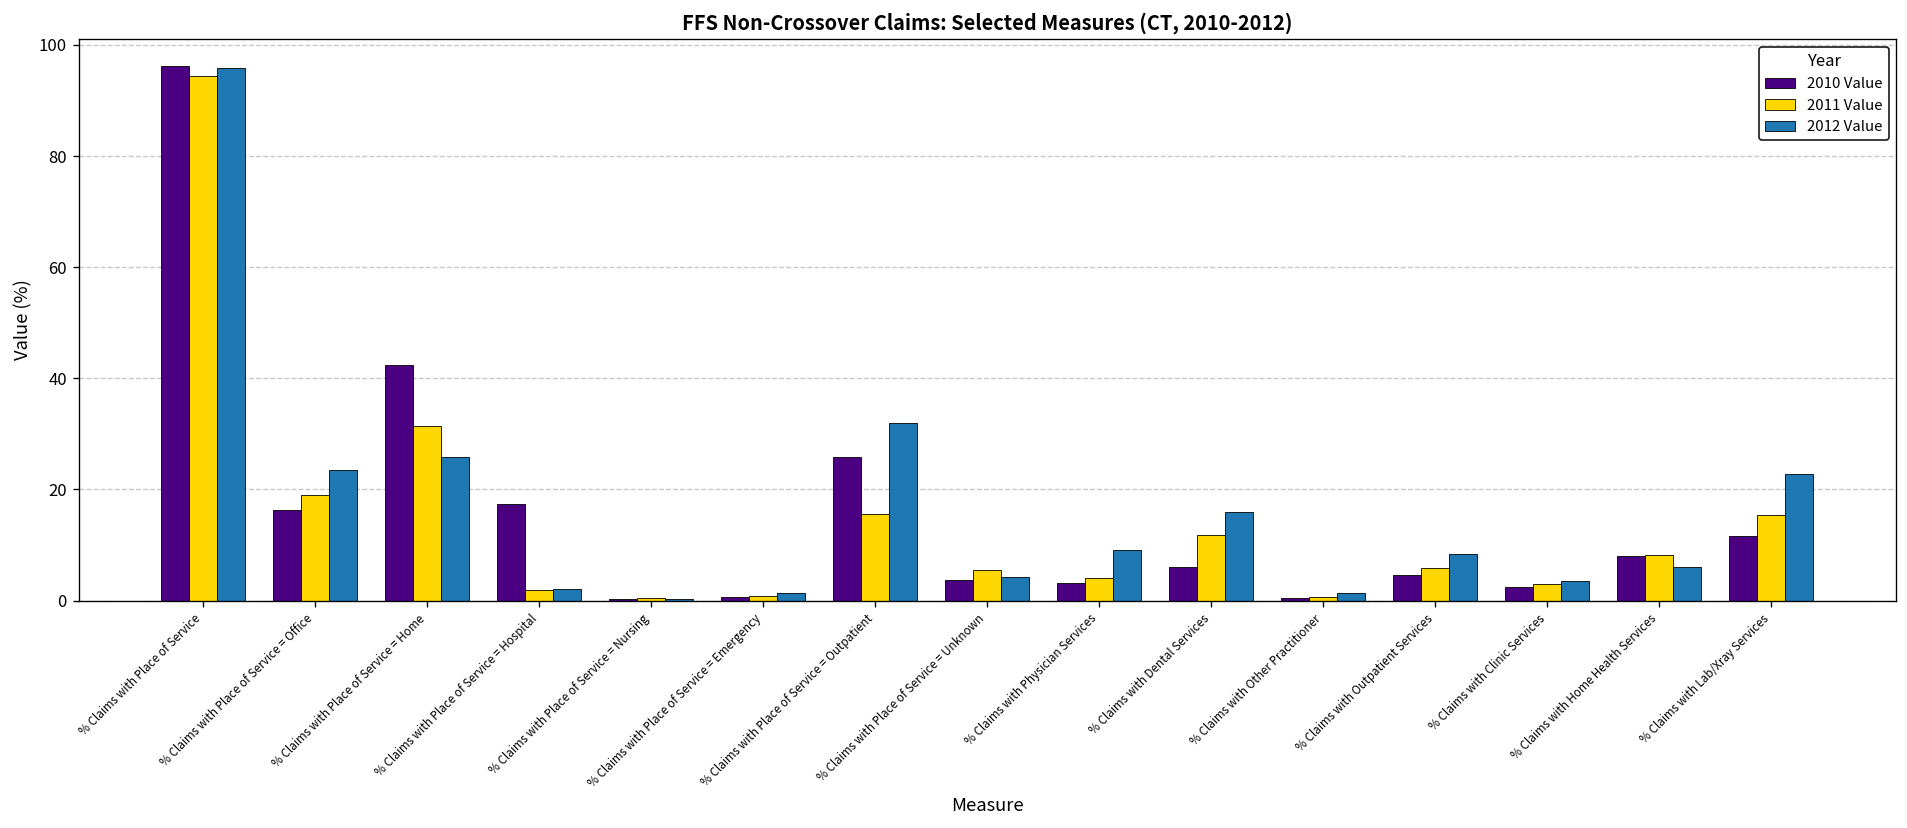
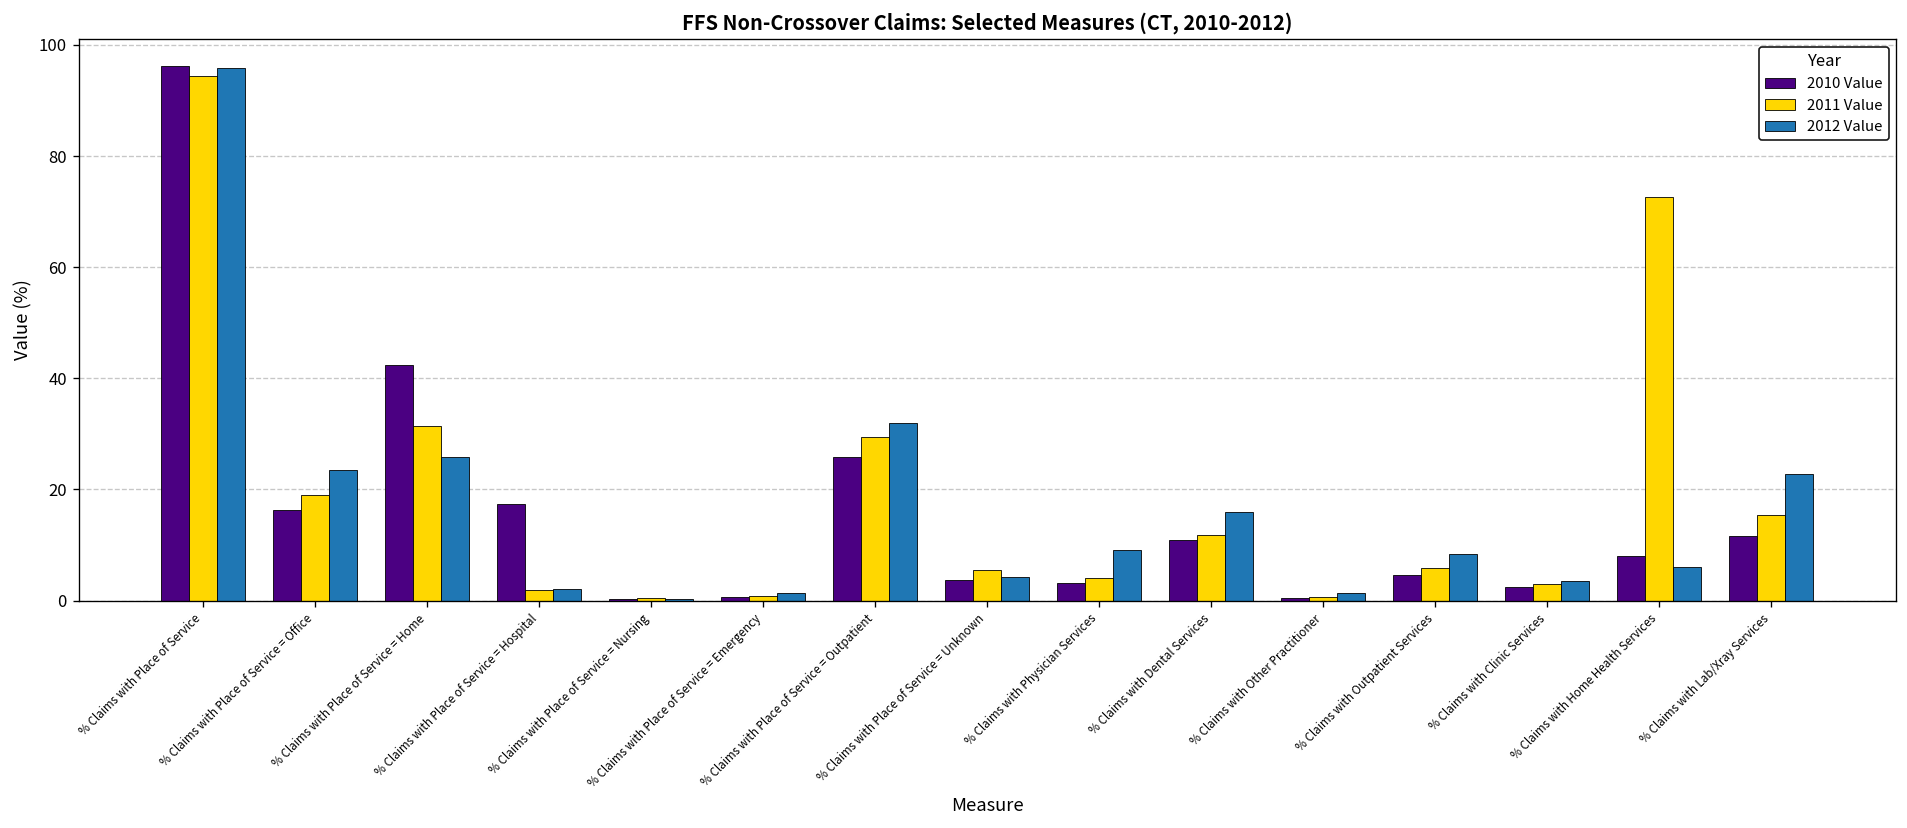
2011 Value, % Claims with Place of Service = Outpatient: 16 -> 29
2010 Value, % Claims with Dental Services: 6 -> 11
2011 Value, % Claims with Home Health Services: 8 -> 73
